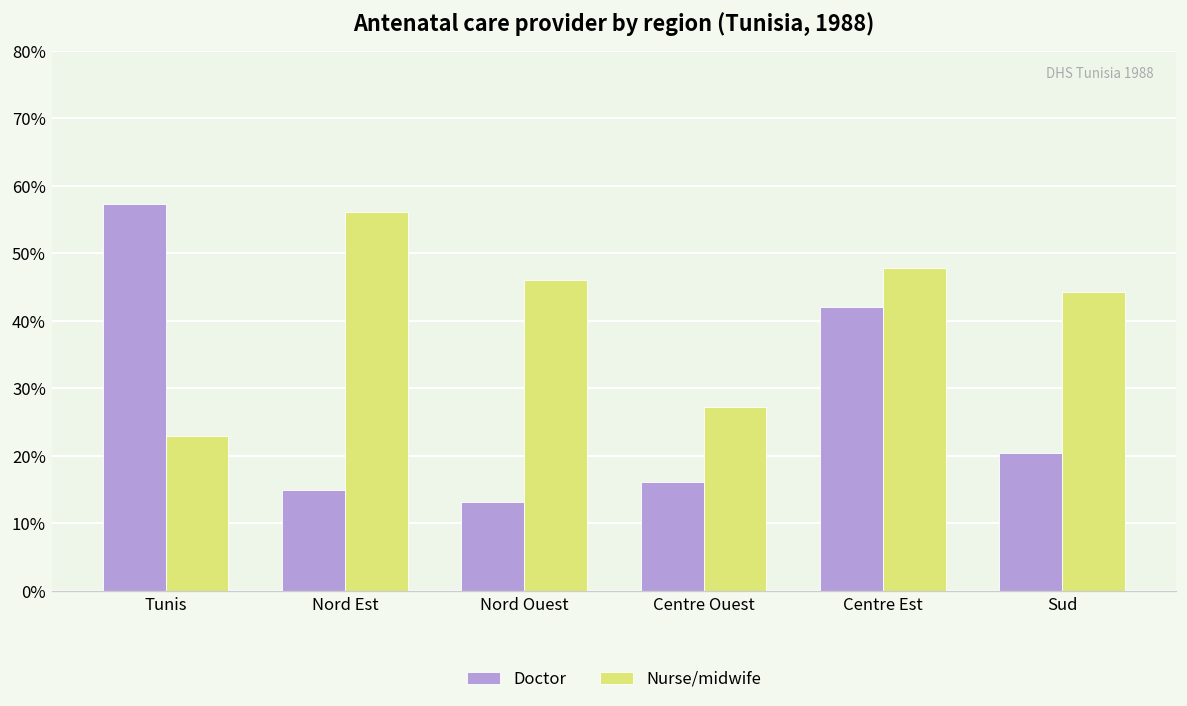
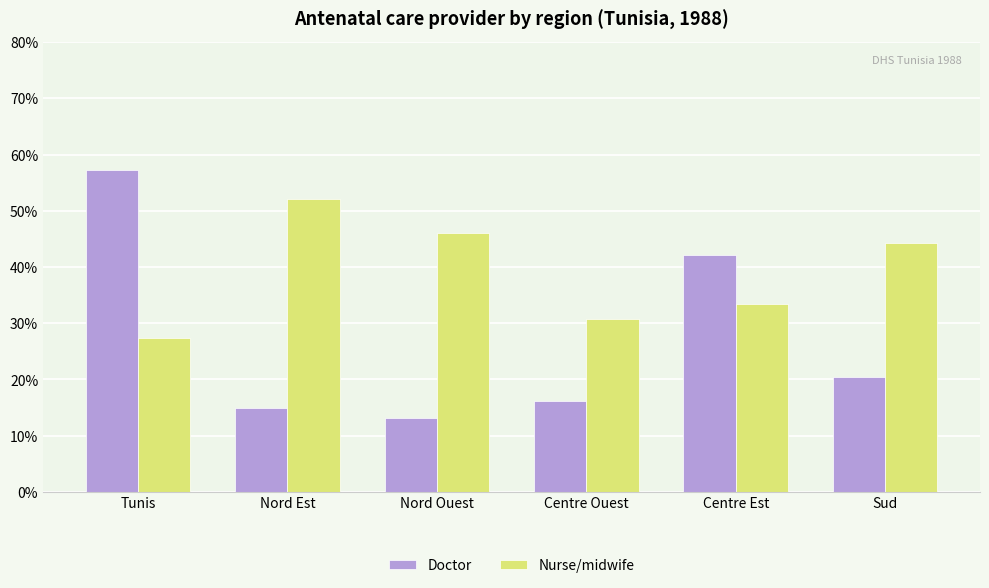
Nurse/midwife, Tunis: 23% -> 27%
Nurse/midwife, Nord Est: 56% -> 52%
Nurse/midwife, Centre Ouest: 27% -> 31%
Nurse/midwife, Centre Est: 48% -> 33%
